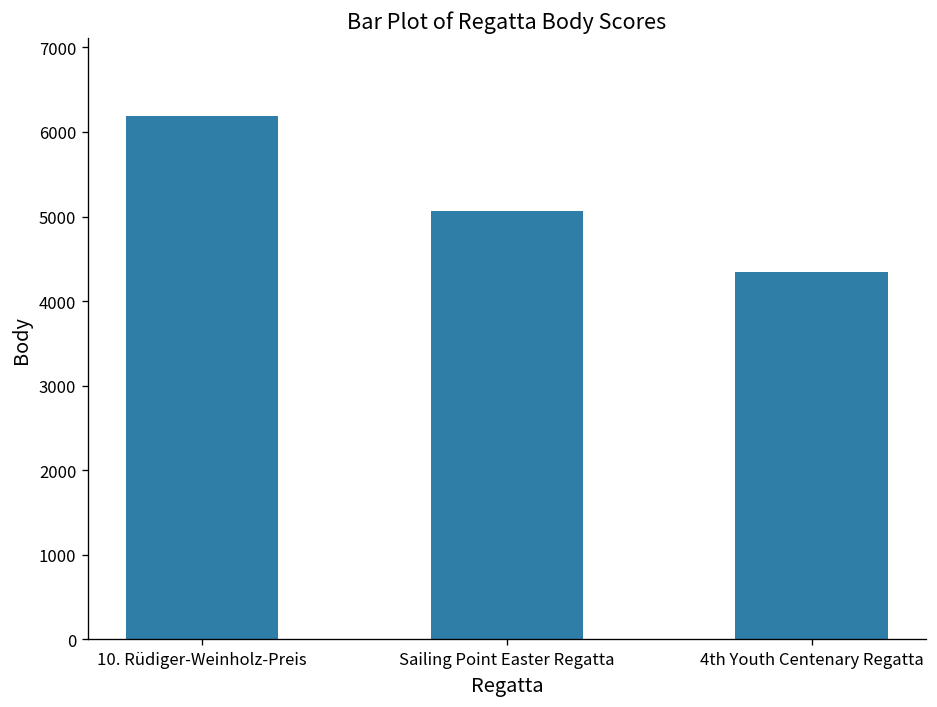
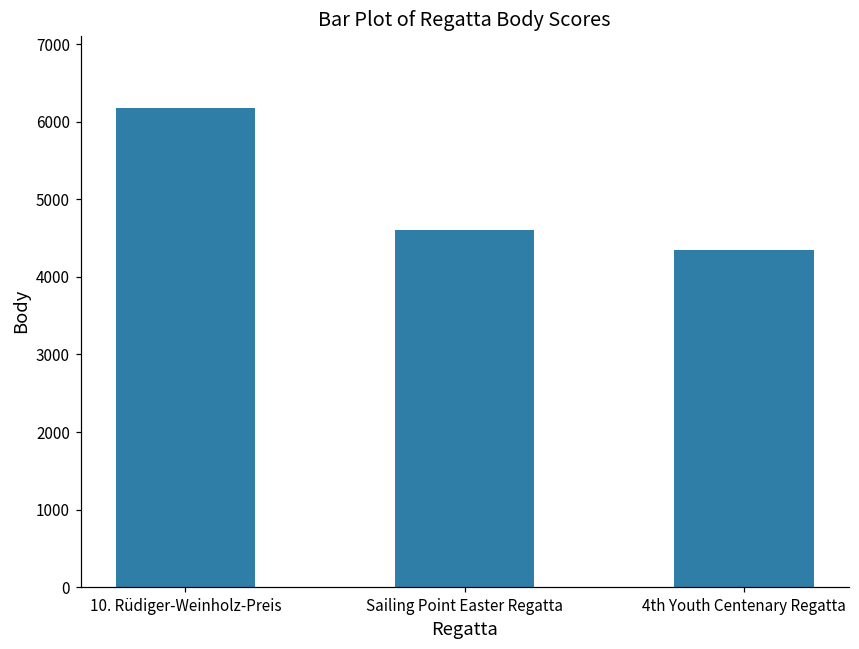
Sailing Point Easter Regatta: 5100 -> 4600
